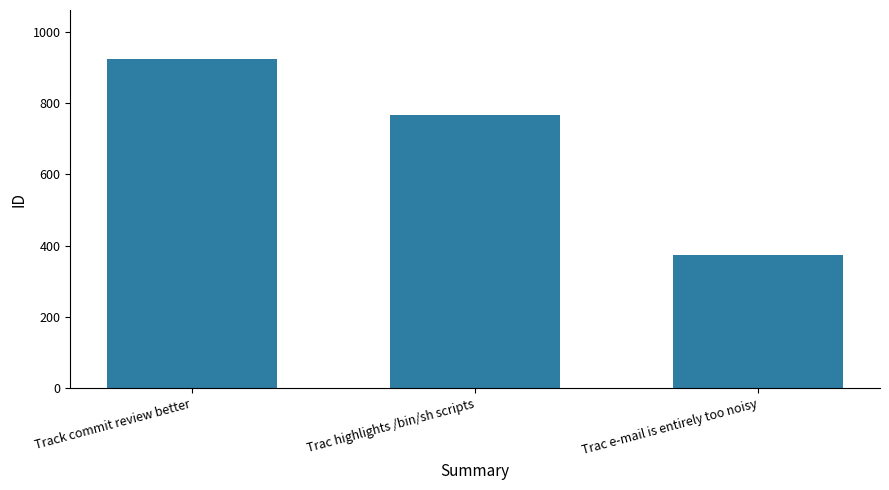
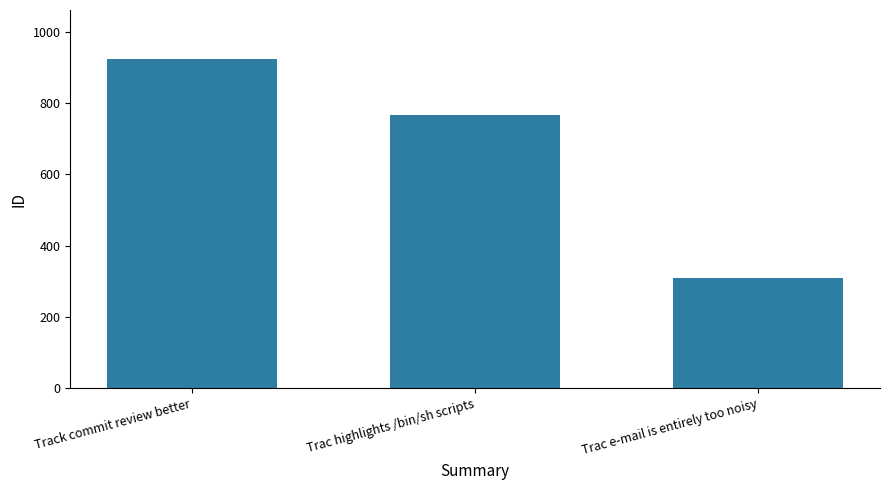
Trac e-mail is entirely too noisy: 370 -> 310
